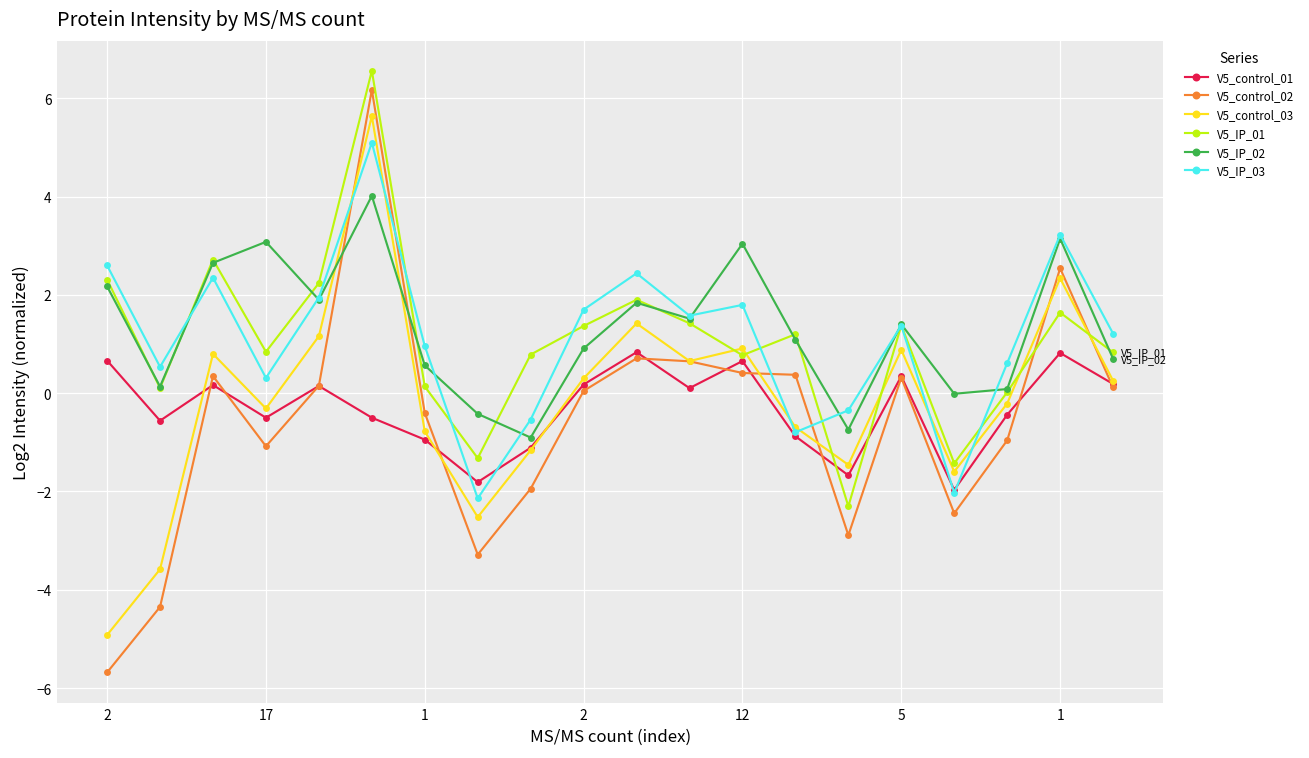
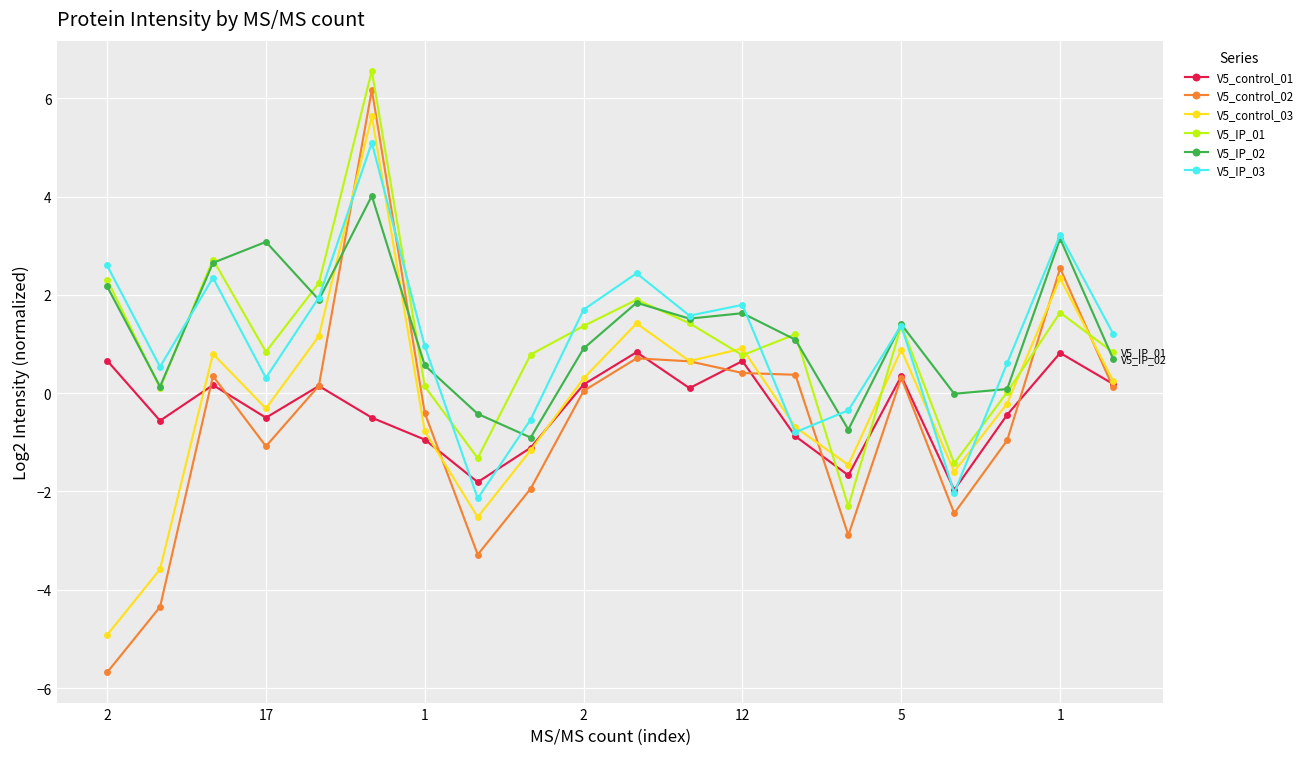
V5_IP_02, 12: 3.0 -> 1.6
